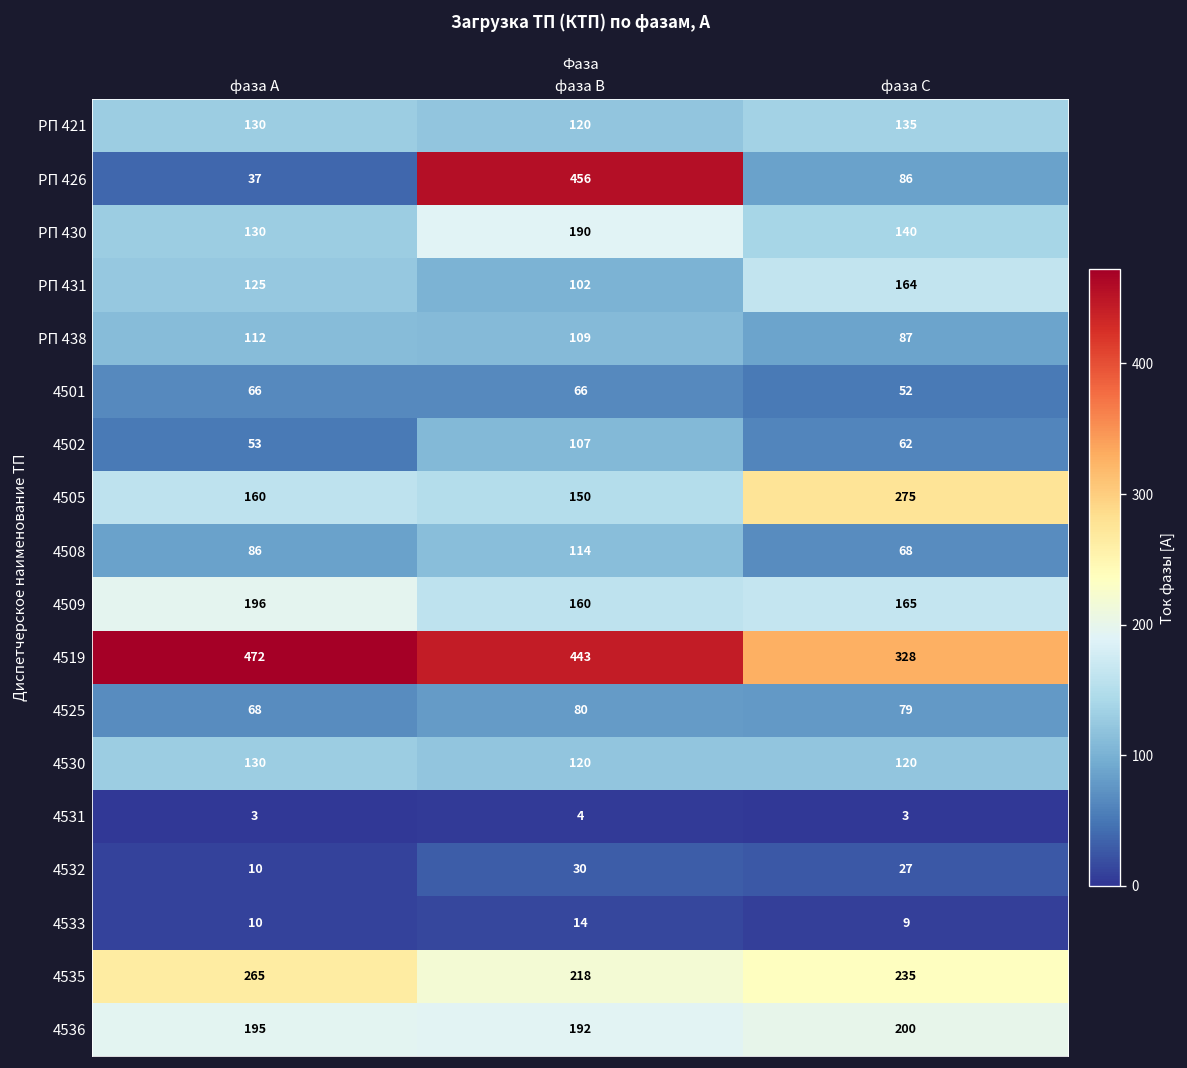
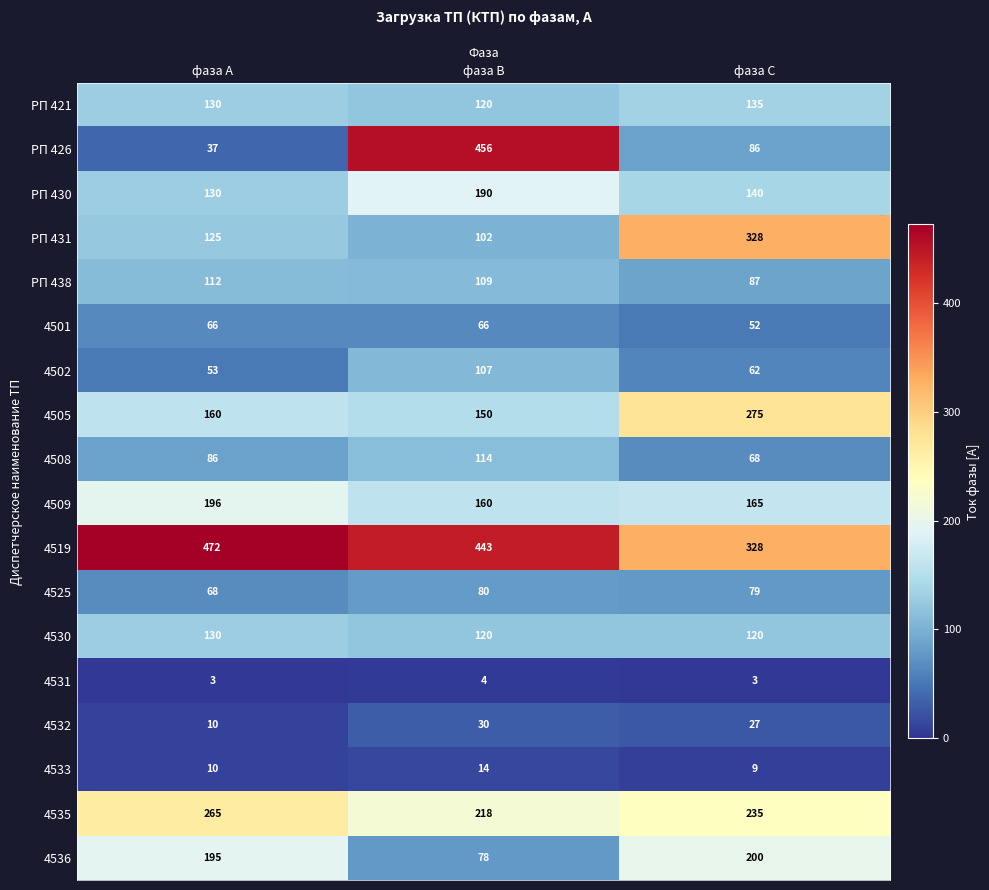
РП 431, фаза С: 164 -> 328
4536, фаза В: 192 -> 78
